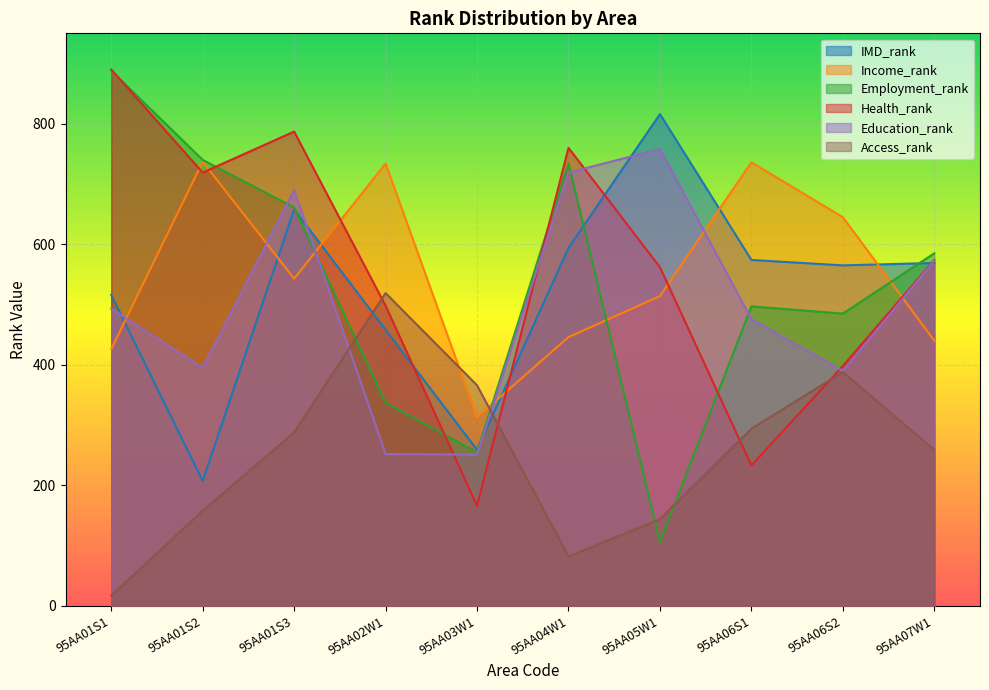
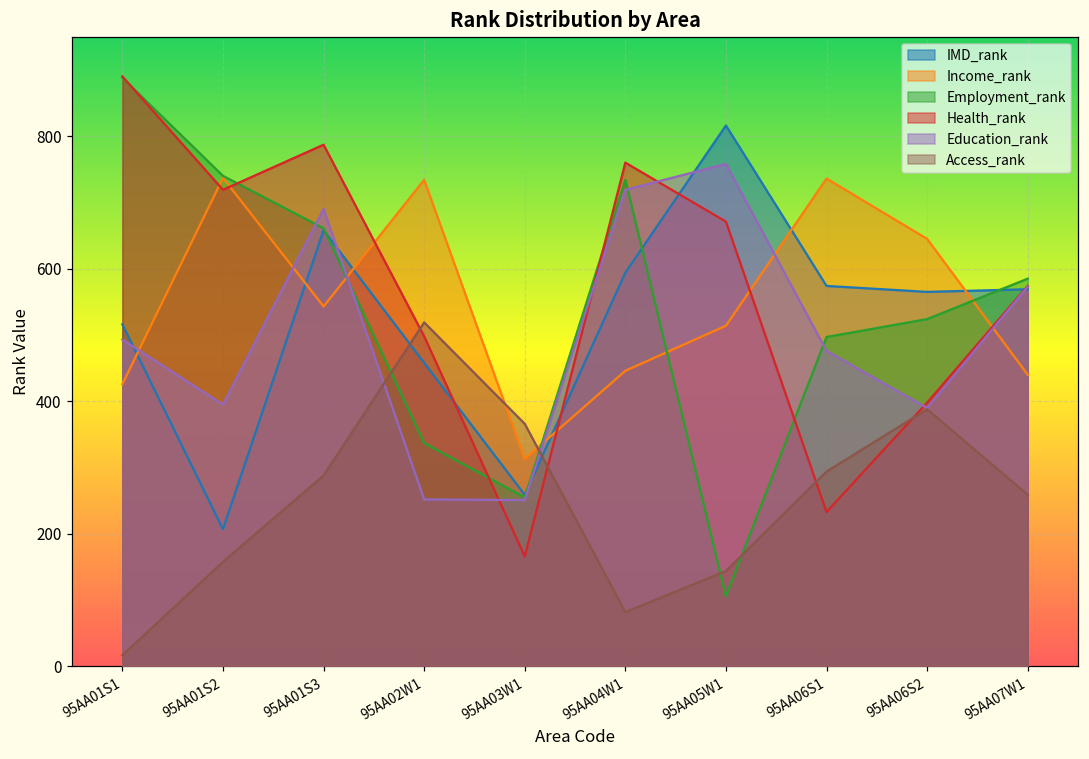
Health_rank, 95AA05W1: 560 -> 670
Employment_rank, 95AA06S2: 490 -> 520
